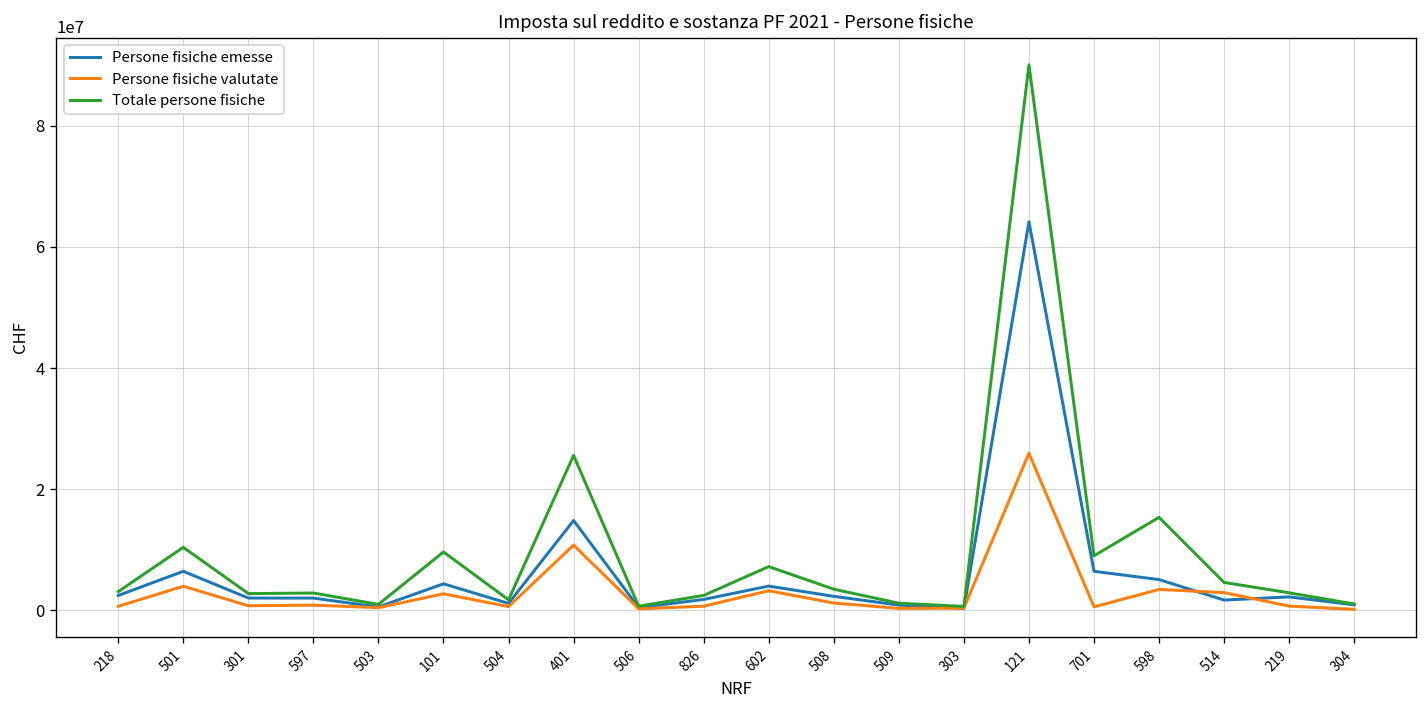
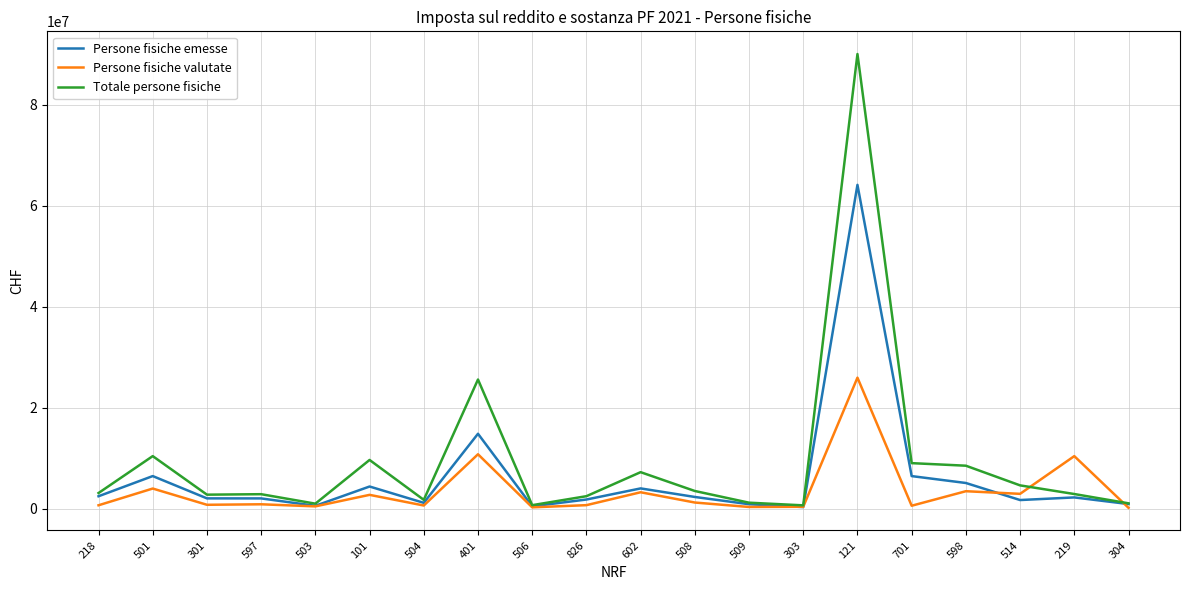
Totale persone fisiche, 598: 15000000 -> 8000000
Persone fisiche valutate, 219: 1000000 -> 10000000
